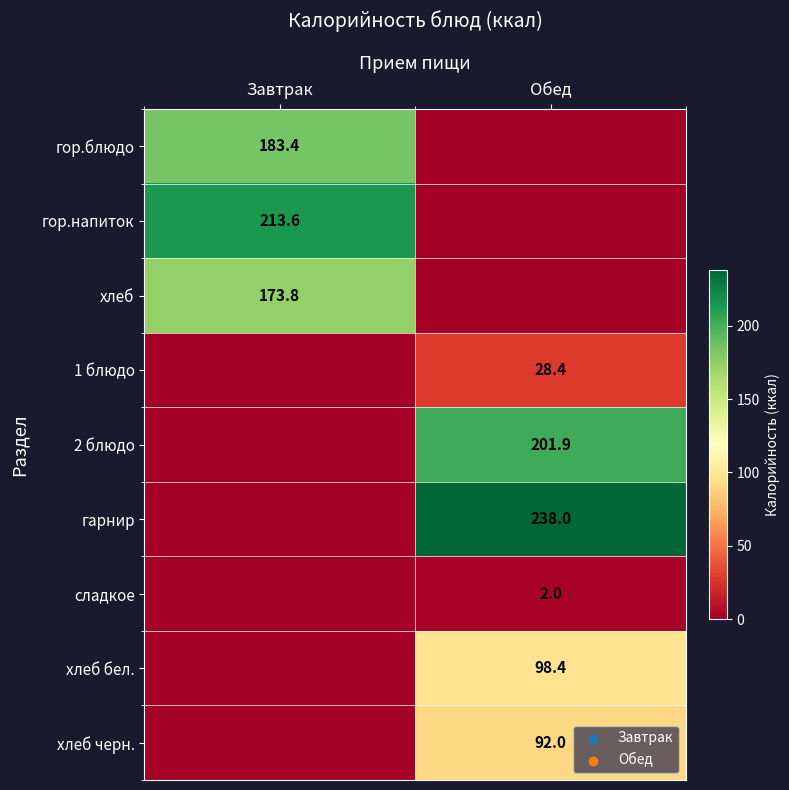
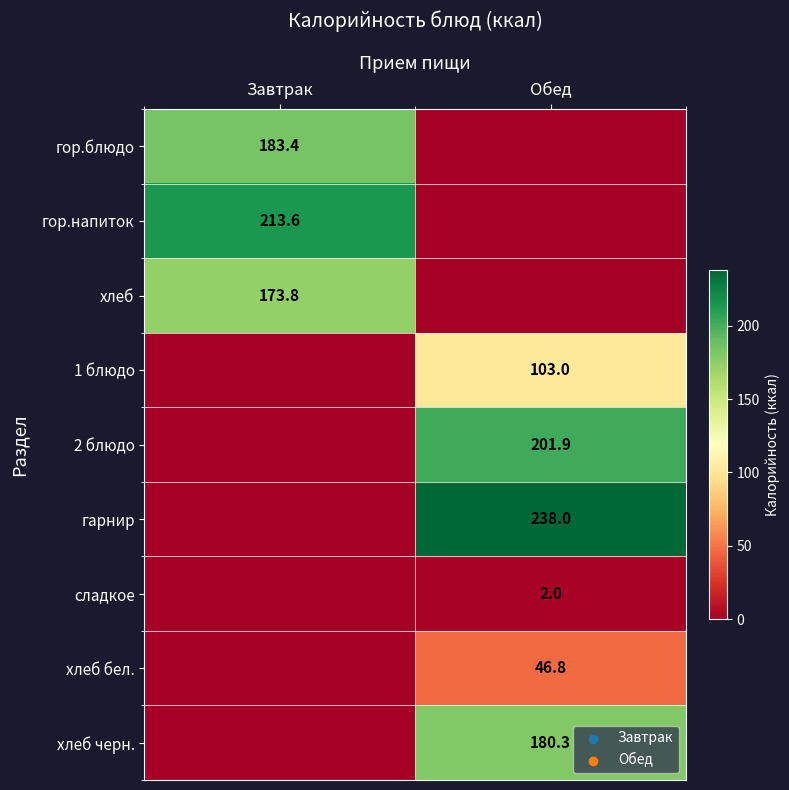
1 блюдо, Обед: 28.4 -> 103.0
хлеб бел., Обед: 98.4 -> 46.8
хлеб черн., Обед: 92.0 -> 180.3
